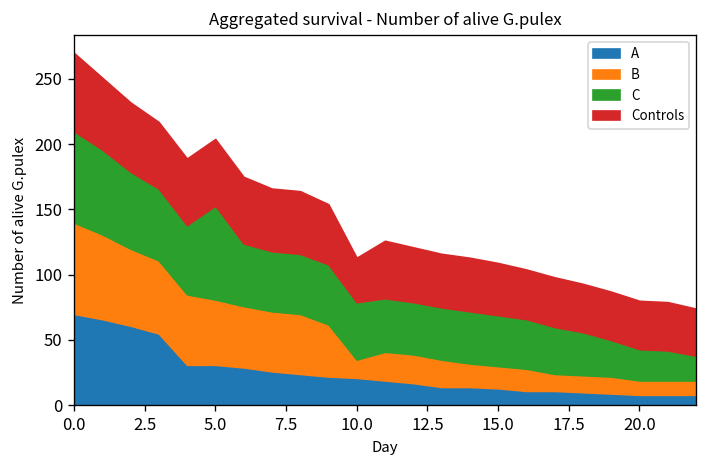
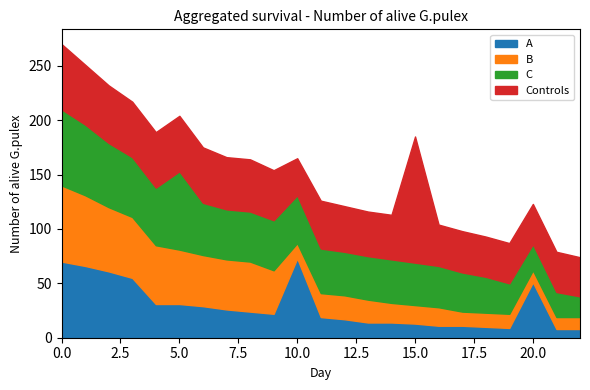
A, 10.0: 21 -> 73
Controls, 15.0: 40 -> 116
A, 20.0: 8 -> 51
